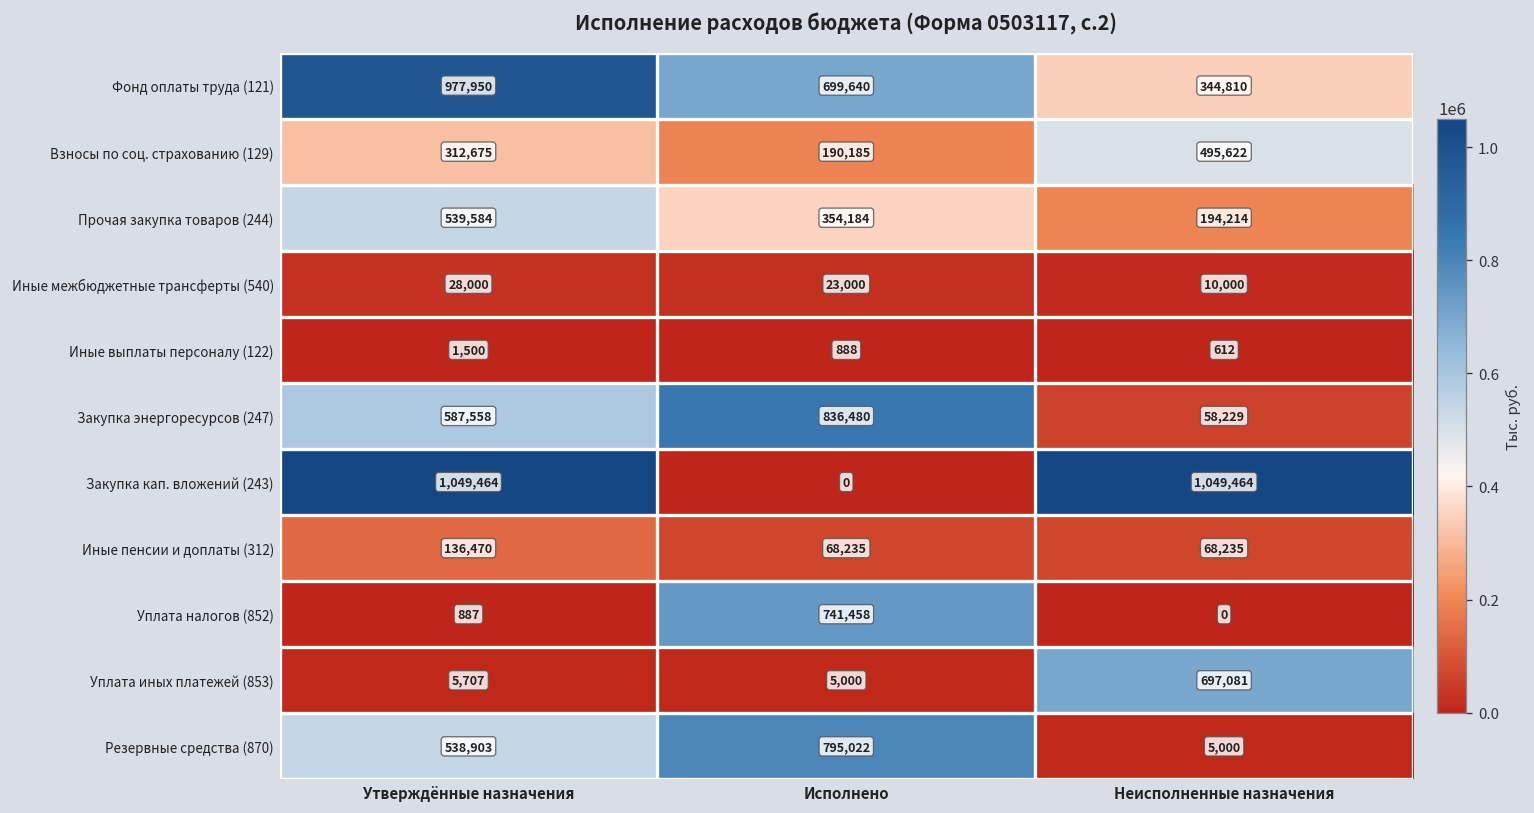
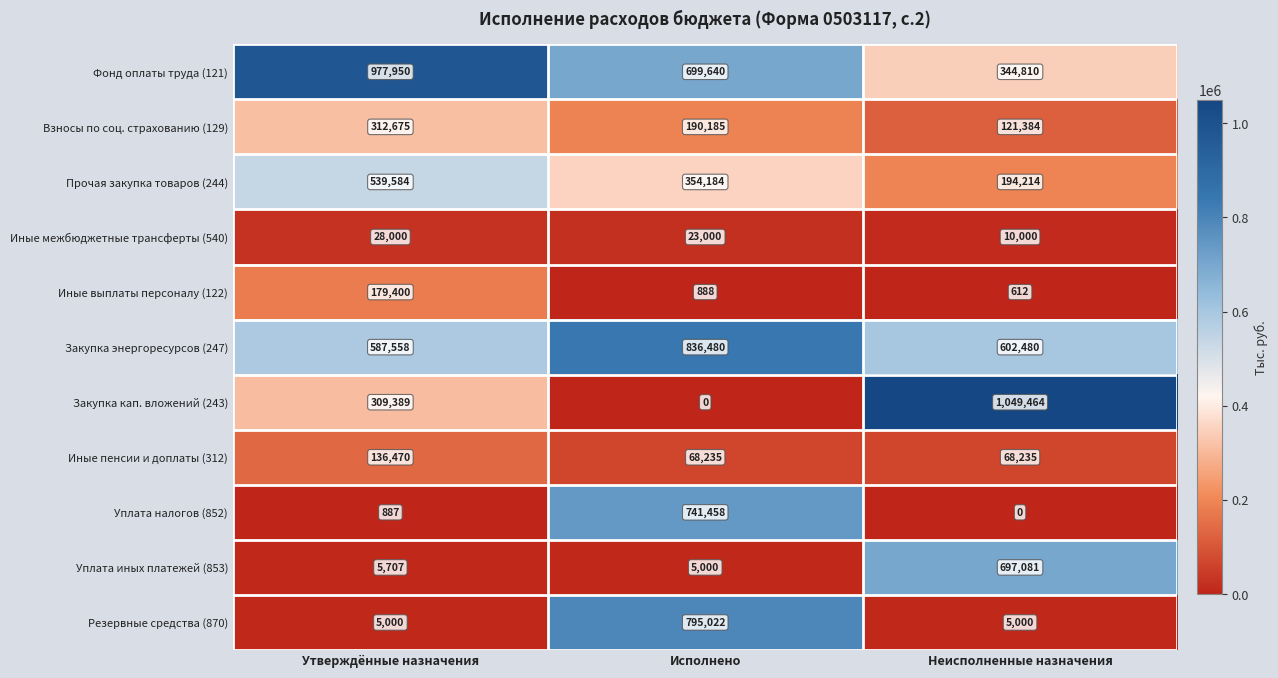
Взносы по соц. страхованию (129), Неисполненные назначения: 495,622 -> 121,384
Иные выплаты персоналу (122), Утверждённые назначения: 1,500 -> 179,400
Закупка энергоресурсов (247), Неисполненные назначения: 58,229 -> 602,480
Закупка кап. вложений (243), Утверждённые назначения: 1,049,464 -> 309,389
Резервные средства (870), Утверждённые назначения: 538,903 -> 5,000
